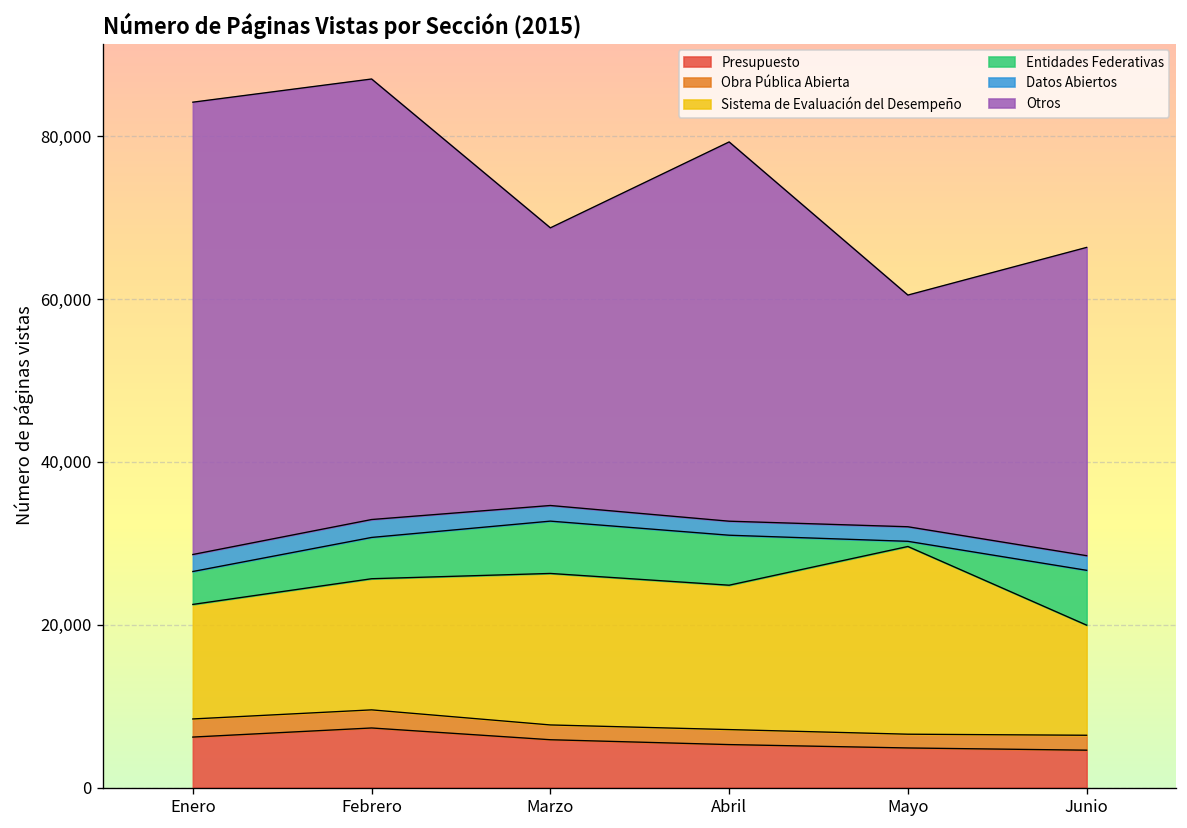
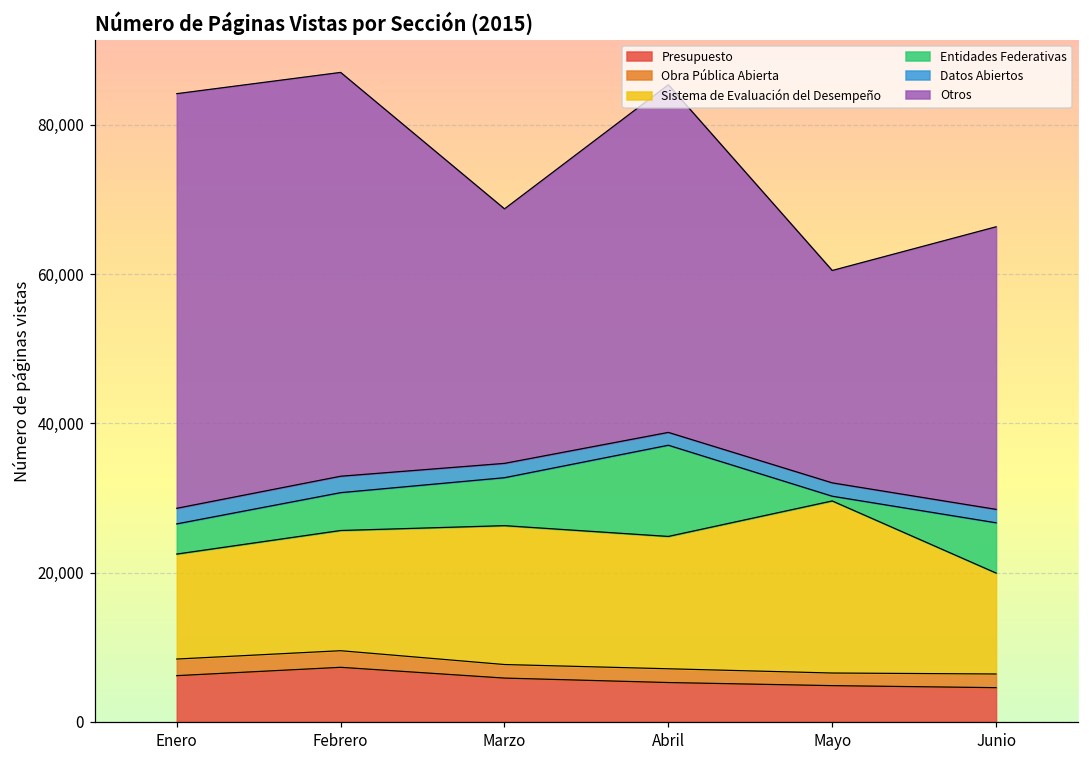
Entidades Federativas, Abril: 6,000 -> 12,000
